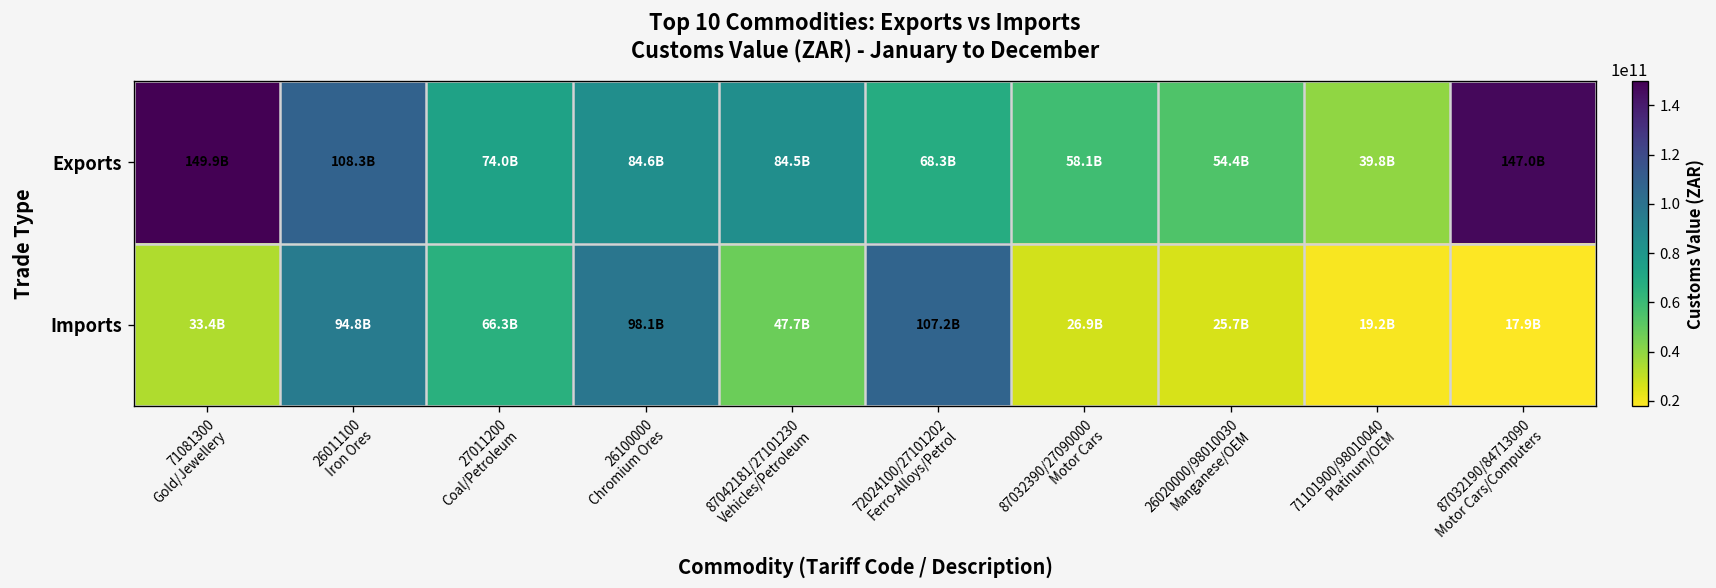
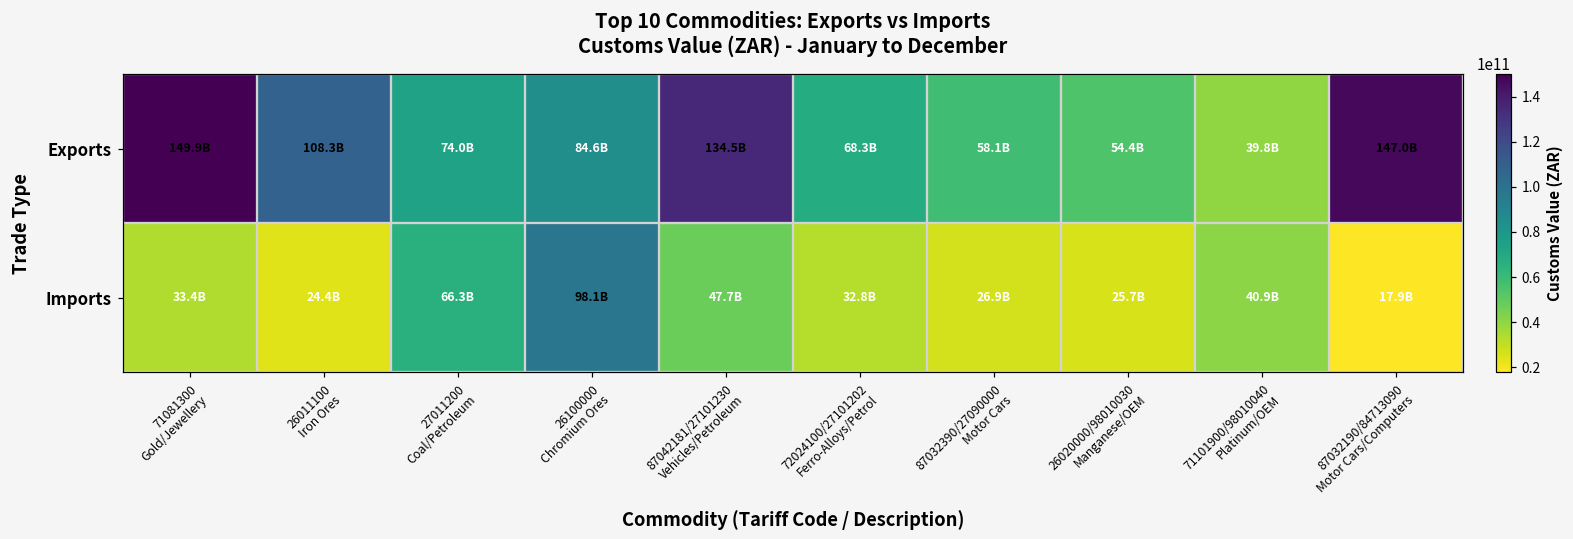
Exports, 87042181/27101230 Vehicles/Petroleum: 84.5B -> 134.5B
Imports, 26011100 Iron Ores: 94.8B -> 24.4B
Imports, 72024100/27101202 Ferro-Alloys/Petrol: 107.2B -> 32.8B
Imports, 71101900/98010040 Platinum/OEM: 19.2B -> 40.9B
